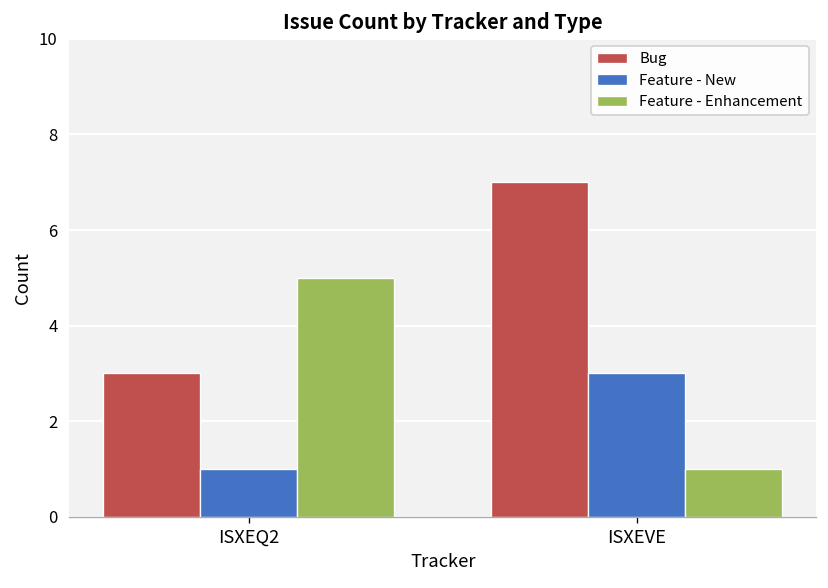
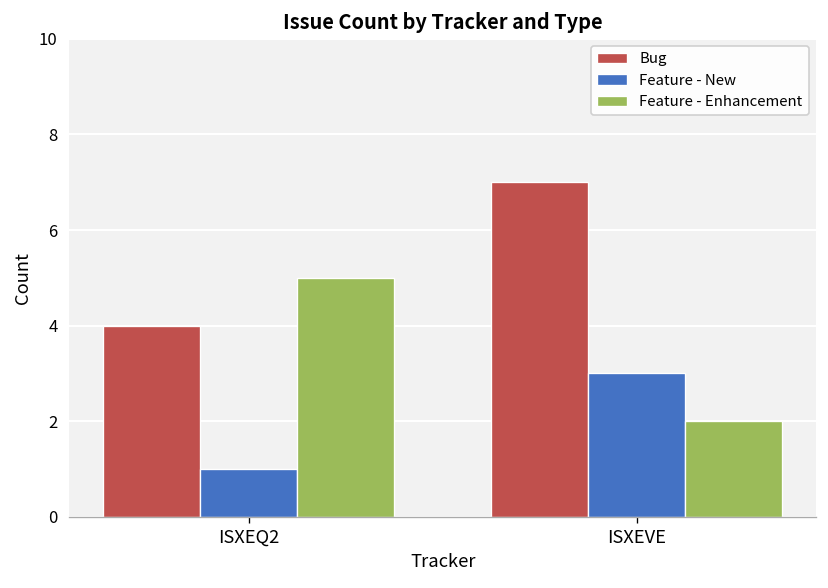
Bug, ISXEQ2: 3 -> 4
Feature - Enhancement, ISXEVE: 1 -> 2
